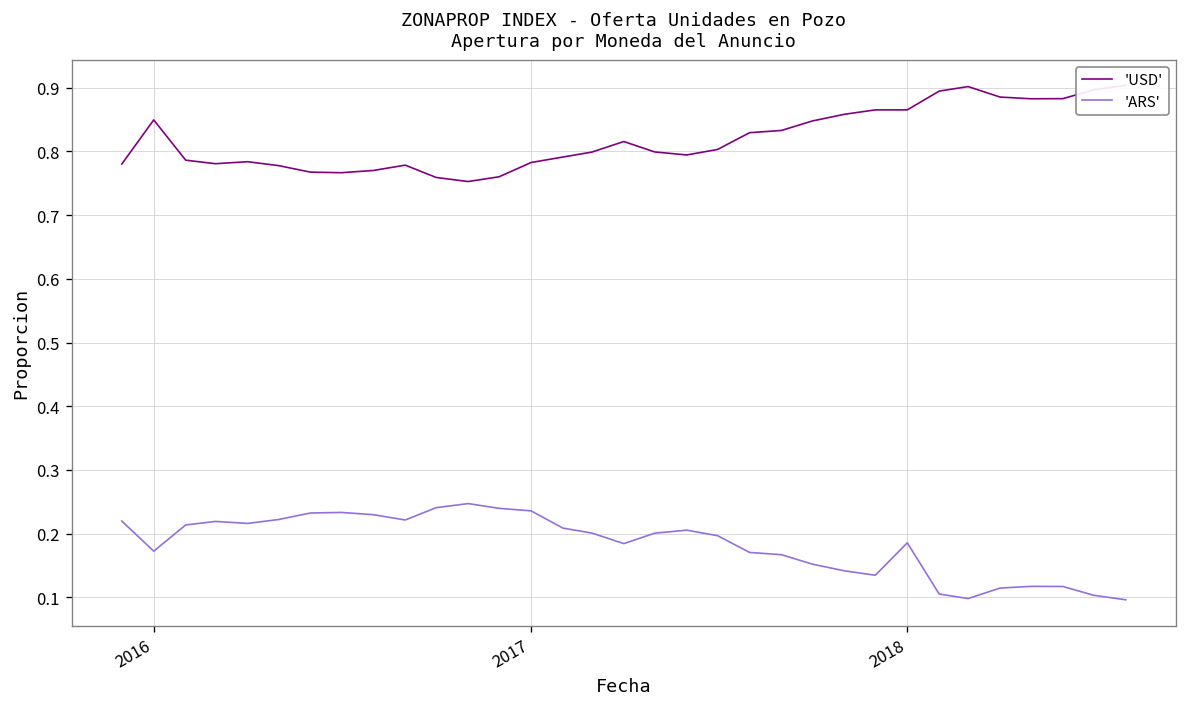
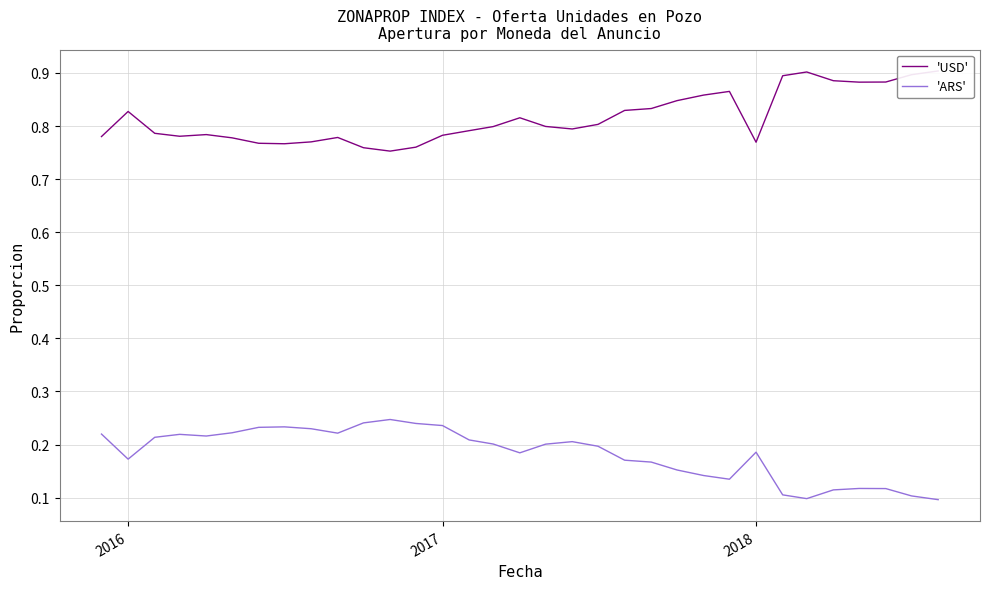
'USD', 2016: 0.85 -> 0.83
'USD', 2018: 0.87 -> 0.77
